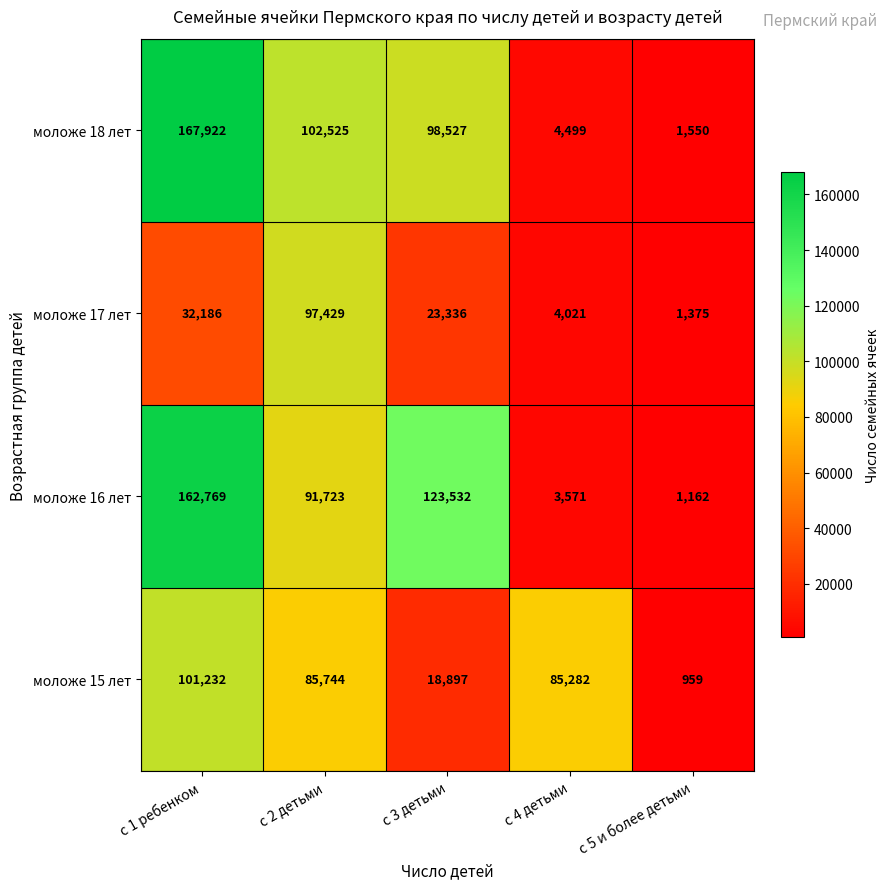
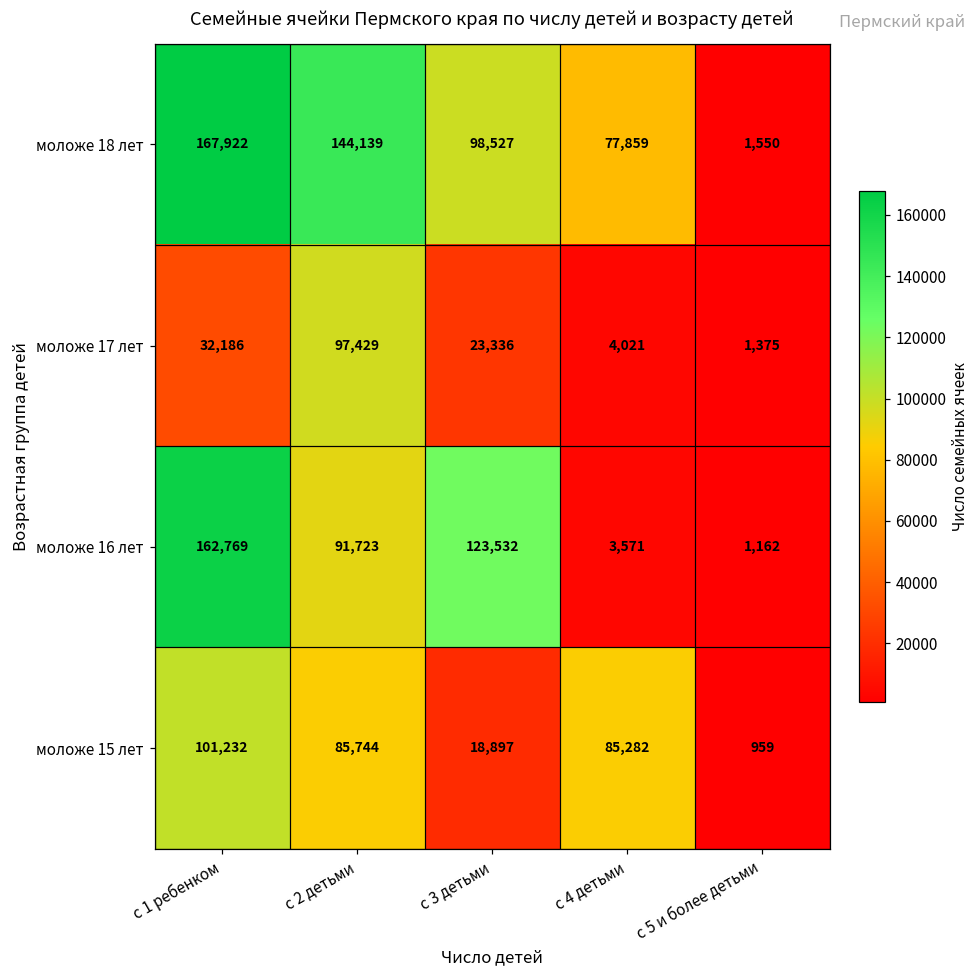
моложе 18 лет, с 2 детьми: 102,525 -> 144,139
моложе 18 лет, с 4 детьми: 4,499 -> 77,859
